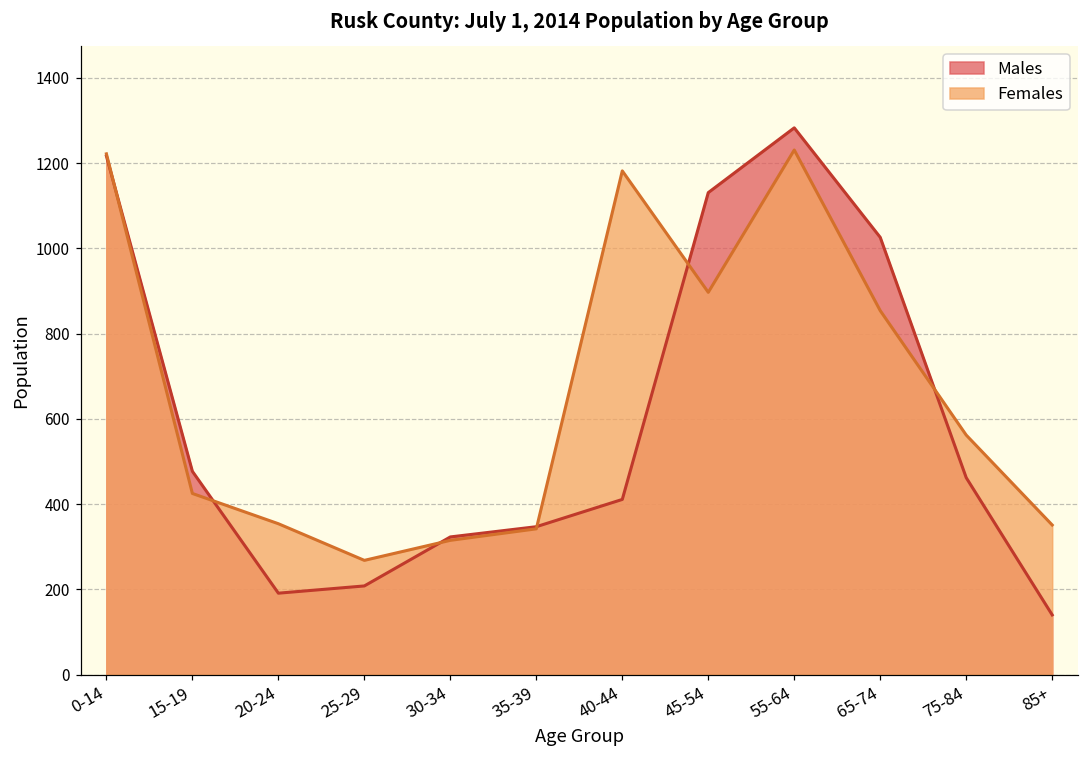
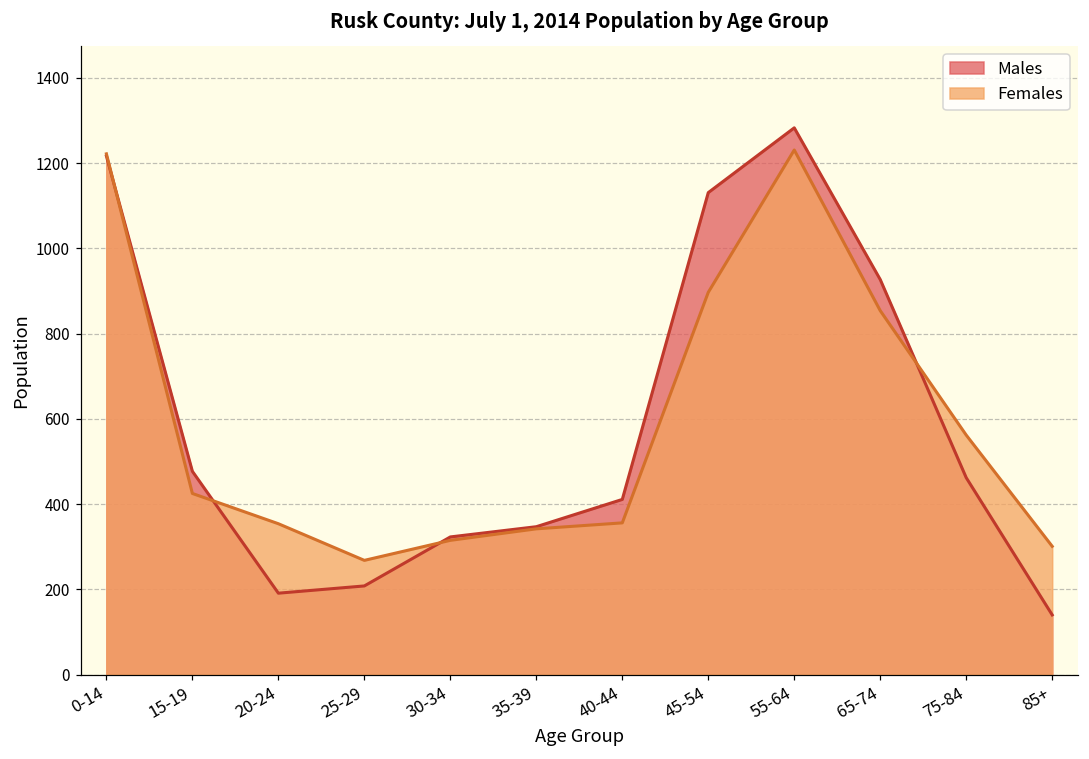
Females, 40-44: 1180 -> 360
Males, 65-74: 1030 -> 930
Females, 85+: 350 -> 300
